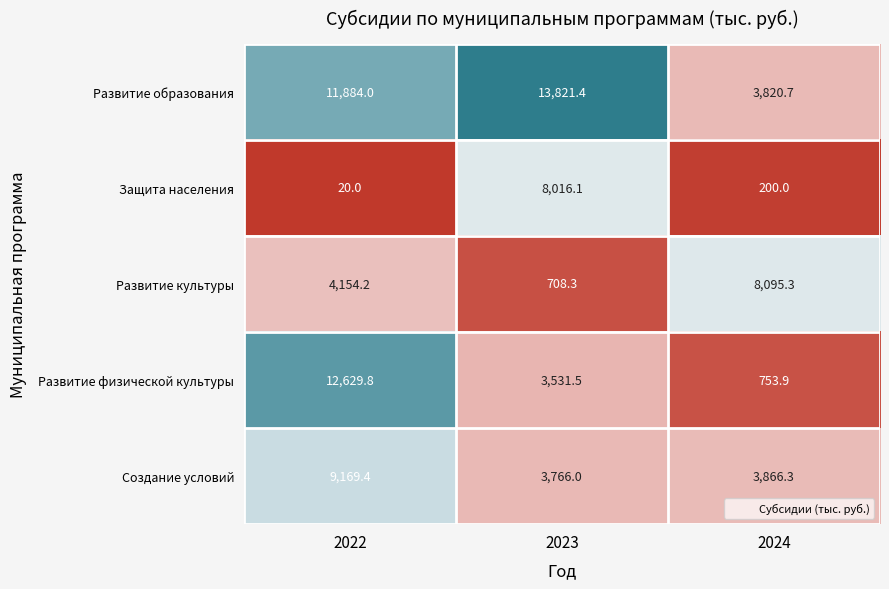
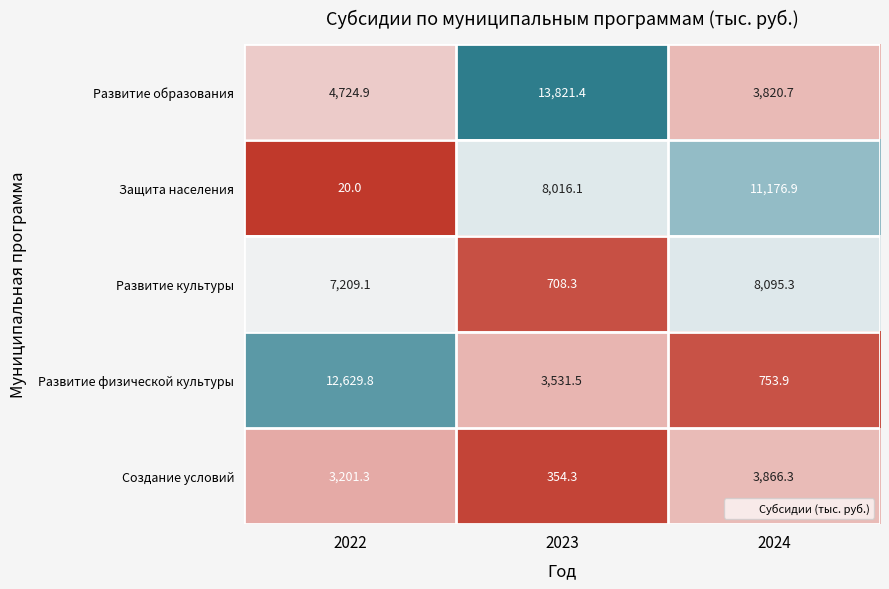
Развитие образования, 2022: 11,884.0 -> 4,724.9
Защита населения, 2024: 200.0 -> 11,176.9
Развитие культуры, 2022: 4,154.2 -> 7,209.1
Создание условий, 2022: 9,169.4 -> 3,201.3
Создание условий, 2023: 3,766.0 -> 354.3
